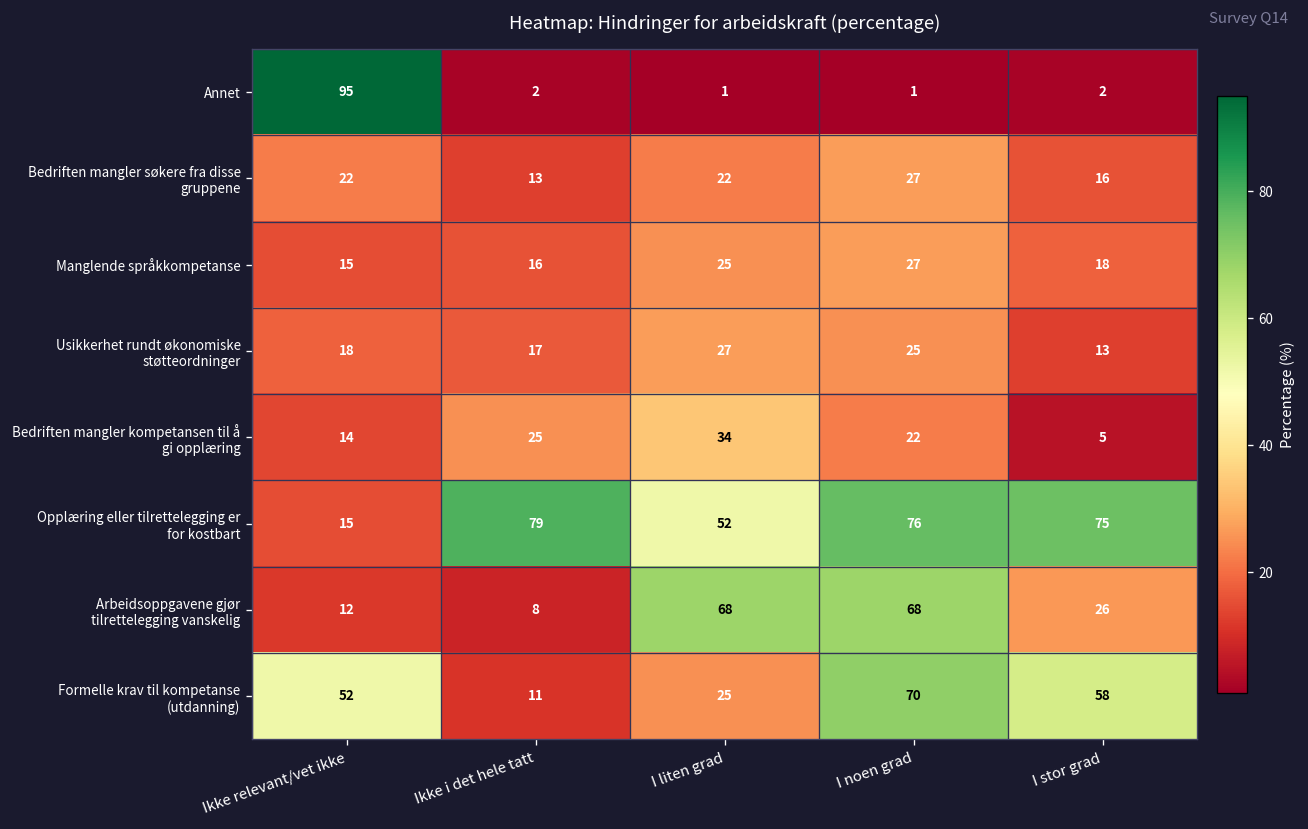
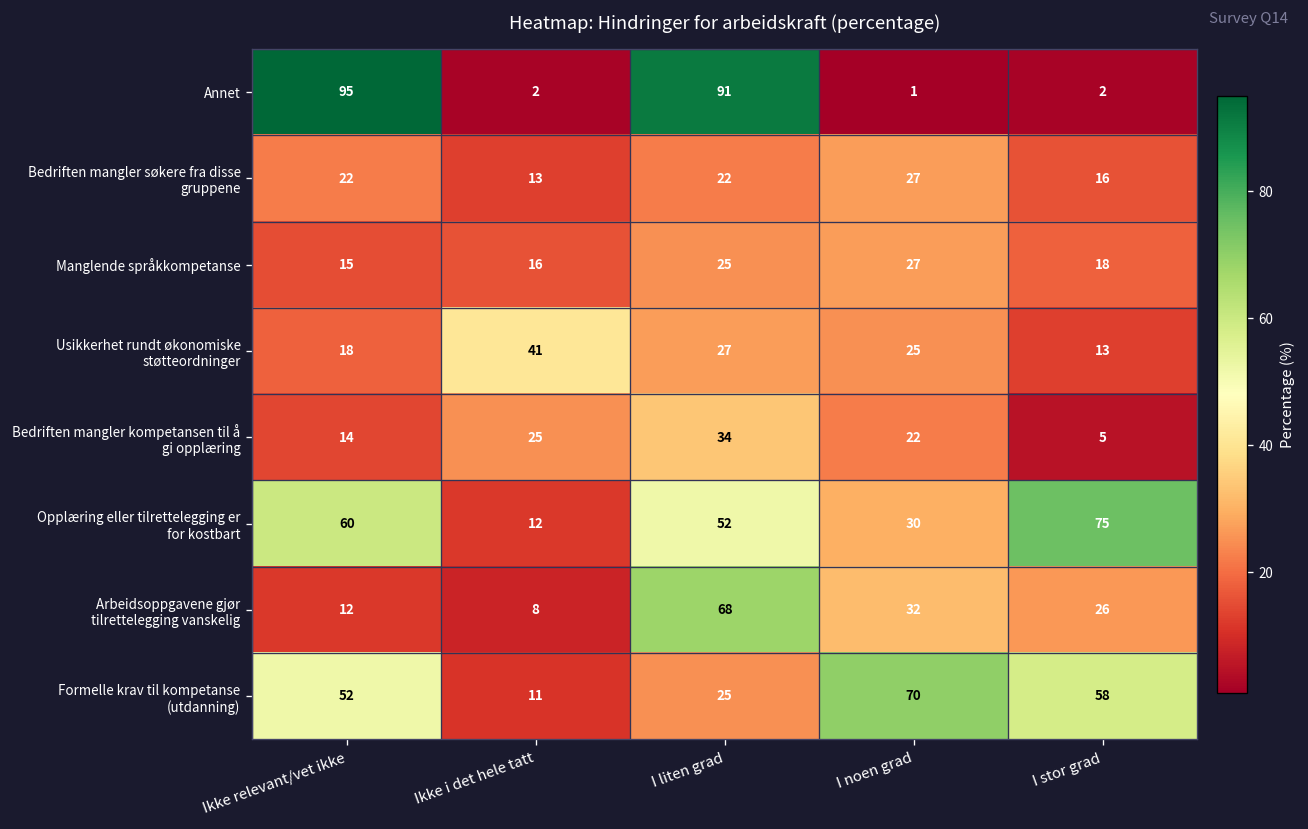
Annet, I liten grad: 1 -> 91
Usikkerhet rundt økonomiske støtteordninger, Ikke i det hele tatt: 17 -> 41
Opplæring eller tilrettelegging er for kostbart, Ikke relevant/vet ikke: 15 -> 60
Opplæring eller tilrettelegging er for kostbart, Ikke i det hele tatt: 79 -> 12
Opplæring eller tilrettelegging er for kostbart, I noen grad: 76 -> 30
Arbeidsoppgavene gjør tilrettelegging vanskelig, I noen grad: 68 -> 32
